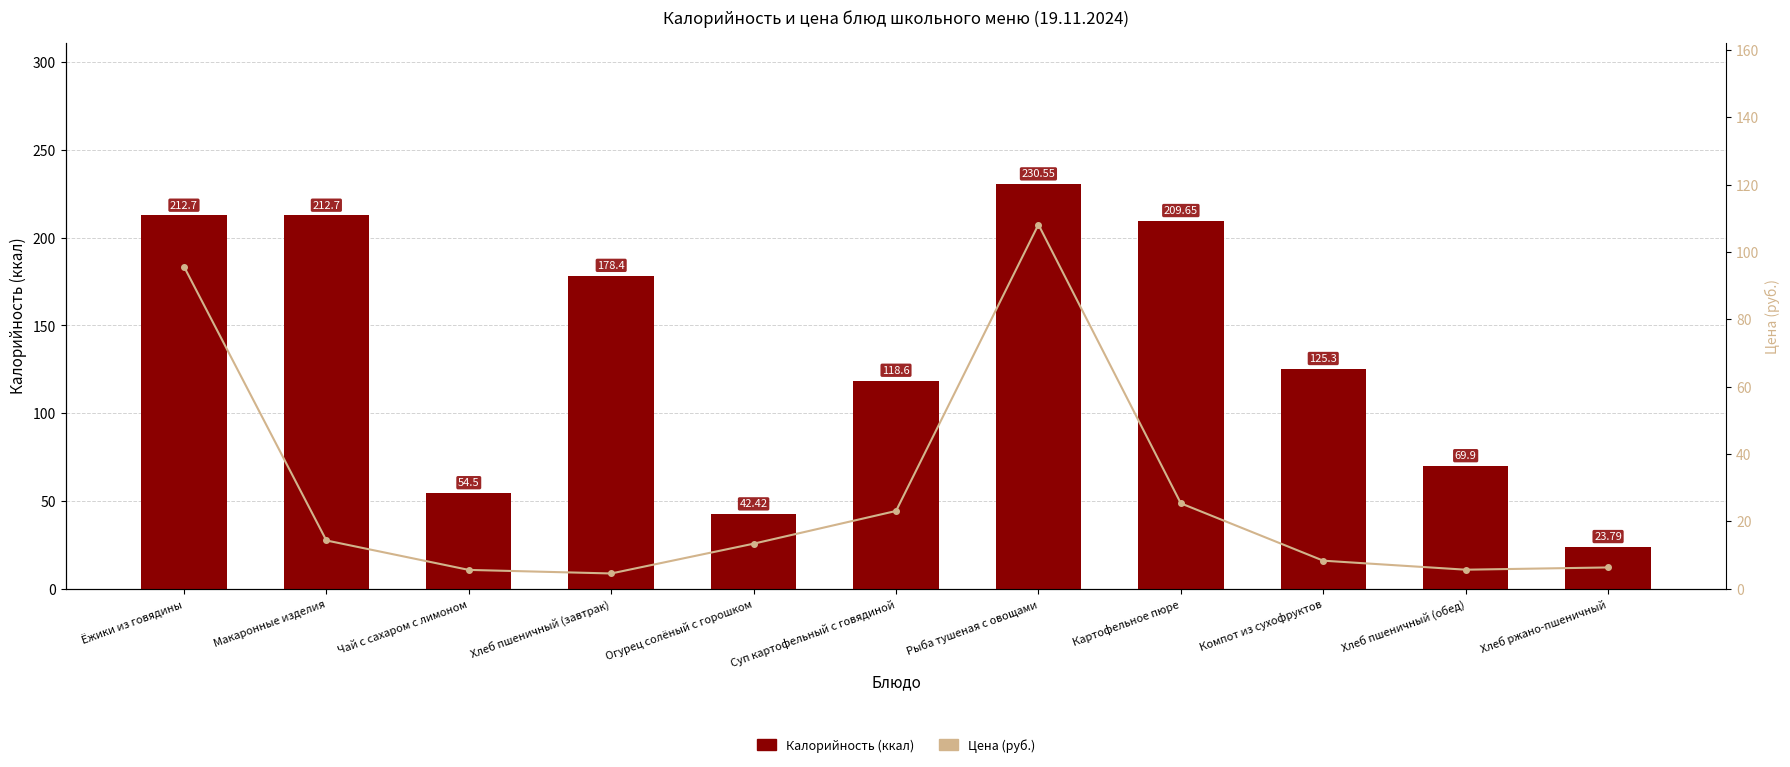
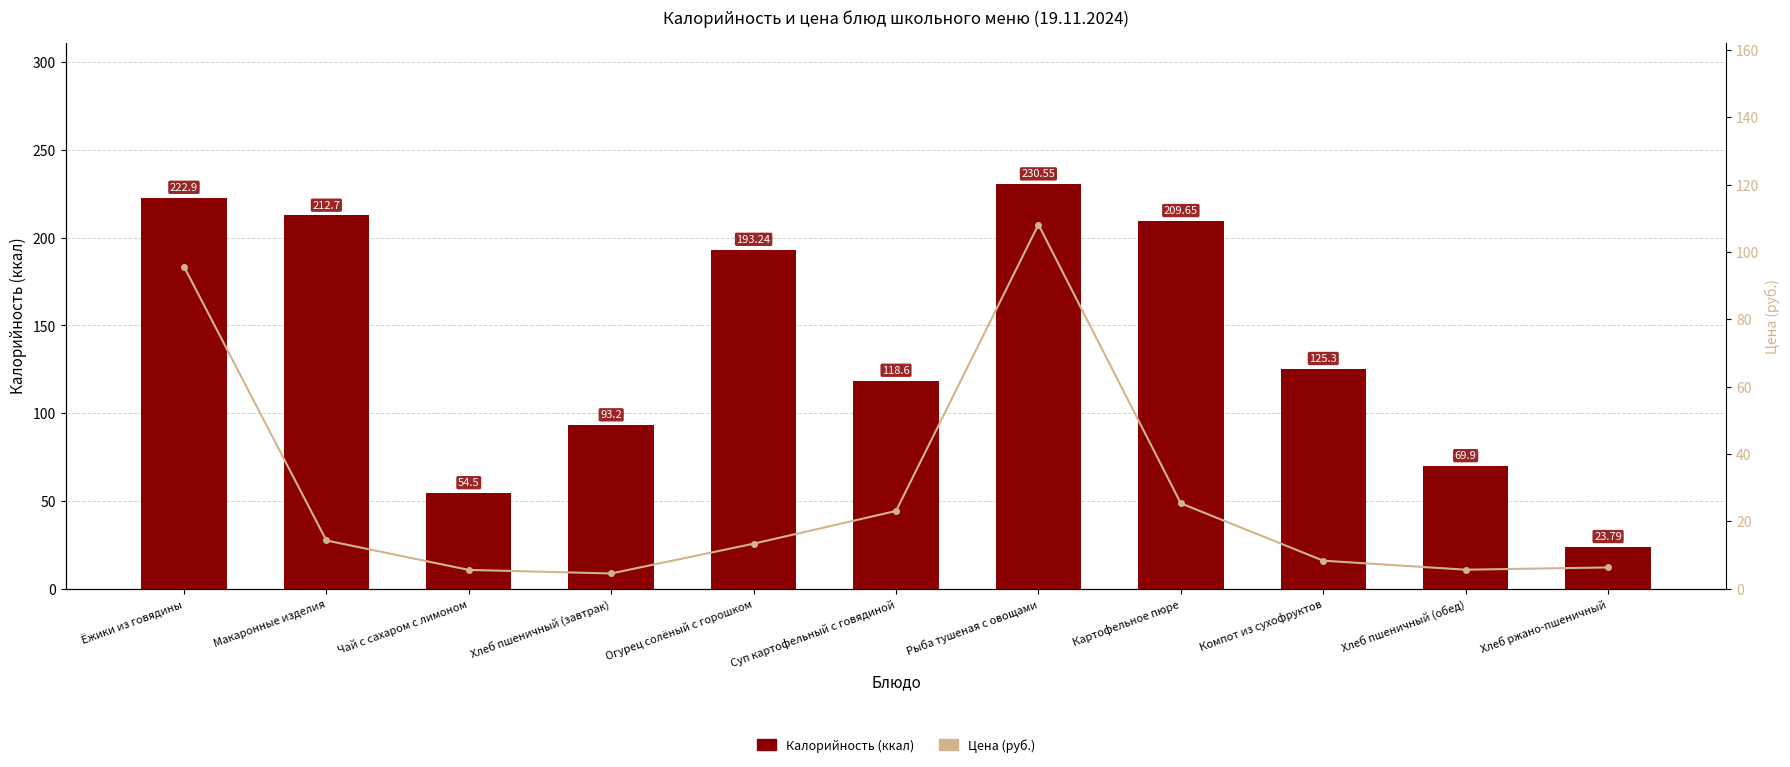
Калорийность (ккал), Ёжики из говядины: 212.7 -> 222.9
Калорийность (ккал), Хлеб пшеничный (завтрак): 178.4 -> 93.2
Калорийность (ккал), Огурец солёный с горошком: 42.42 -> 193.24
